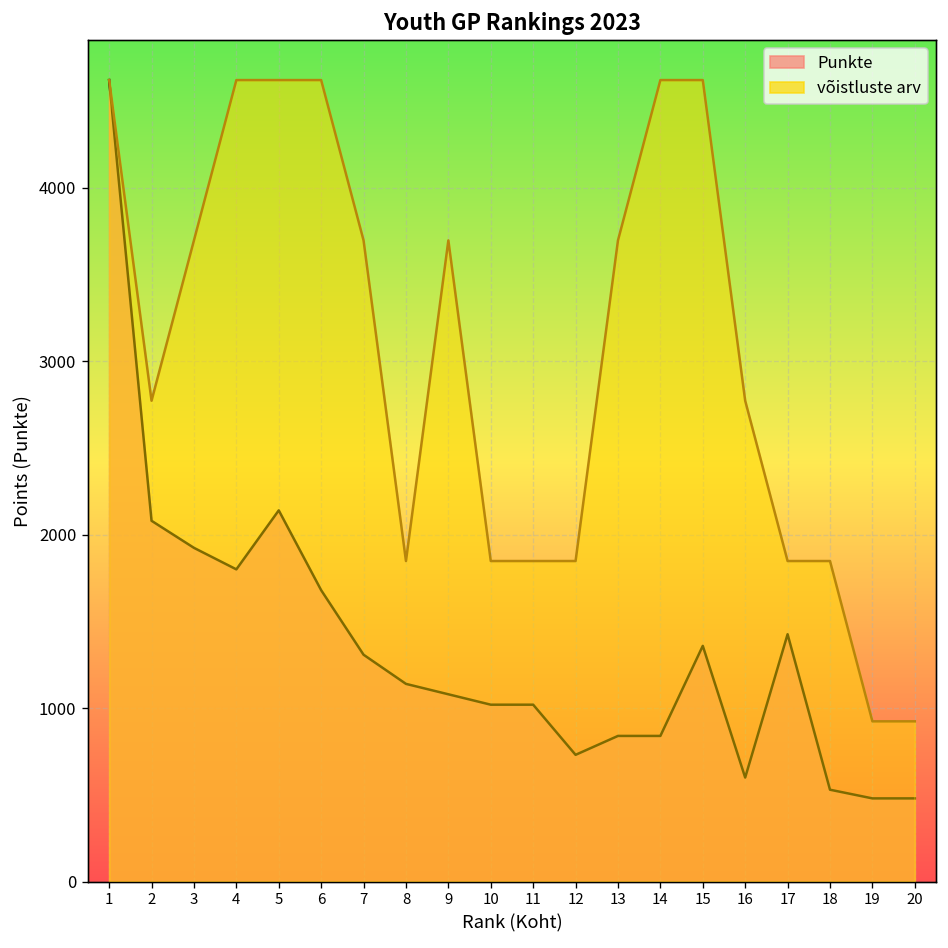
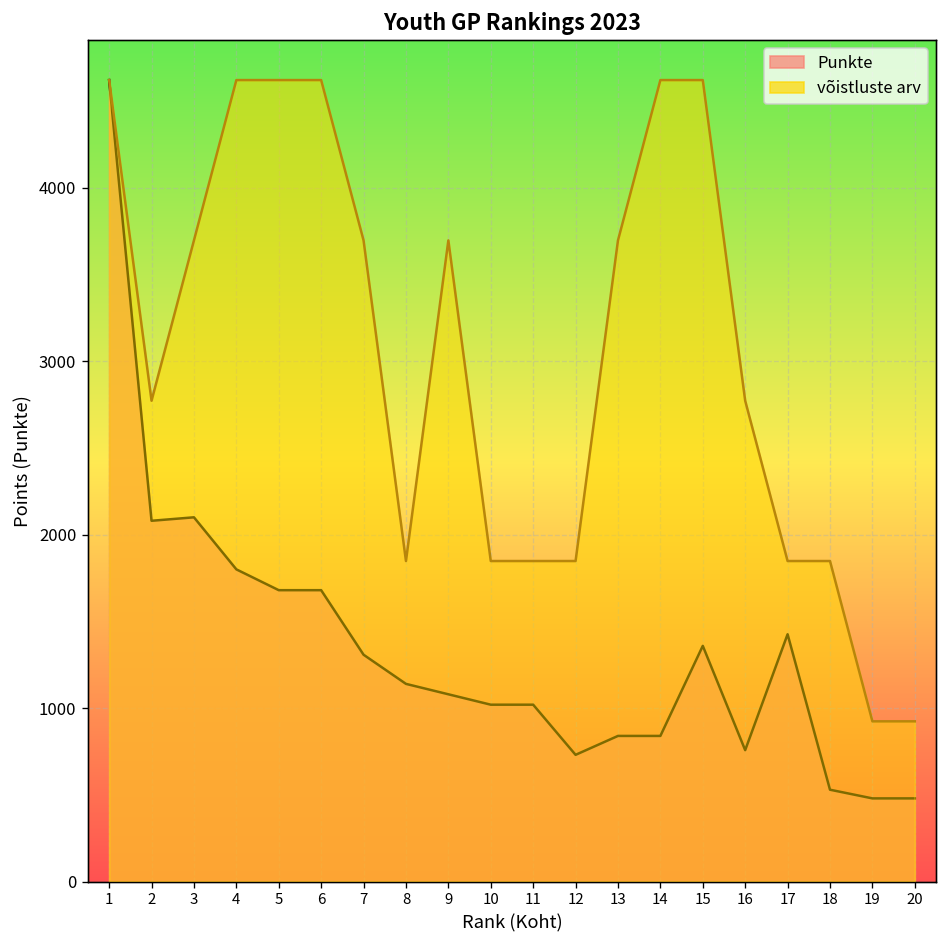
Punkte, 3: 1920 -> 2100
Punkte, 5: 2140 -> 1680
Punkte, 16: 600 -> 760
